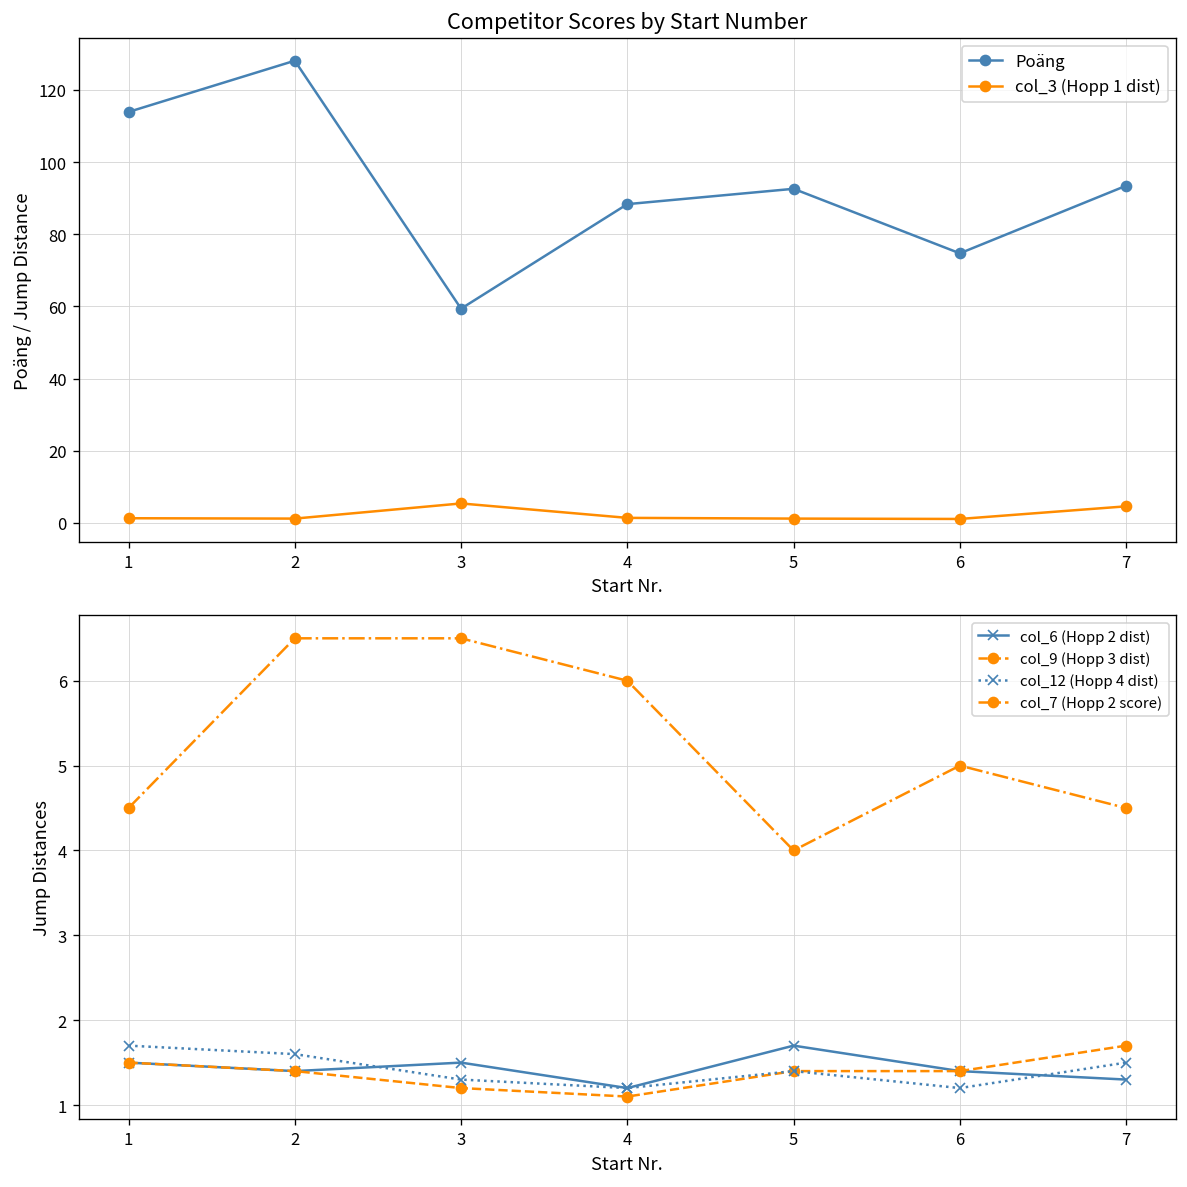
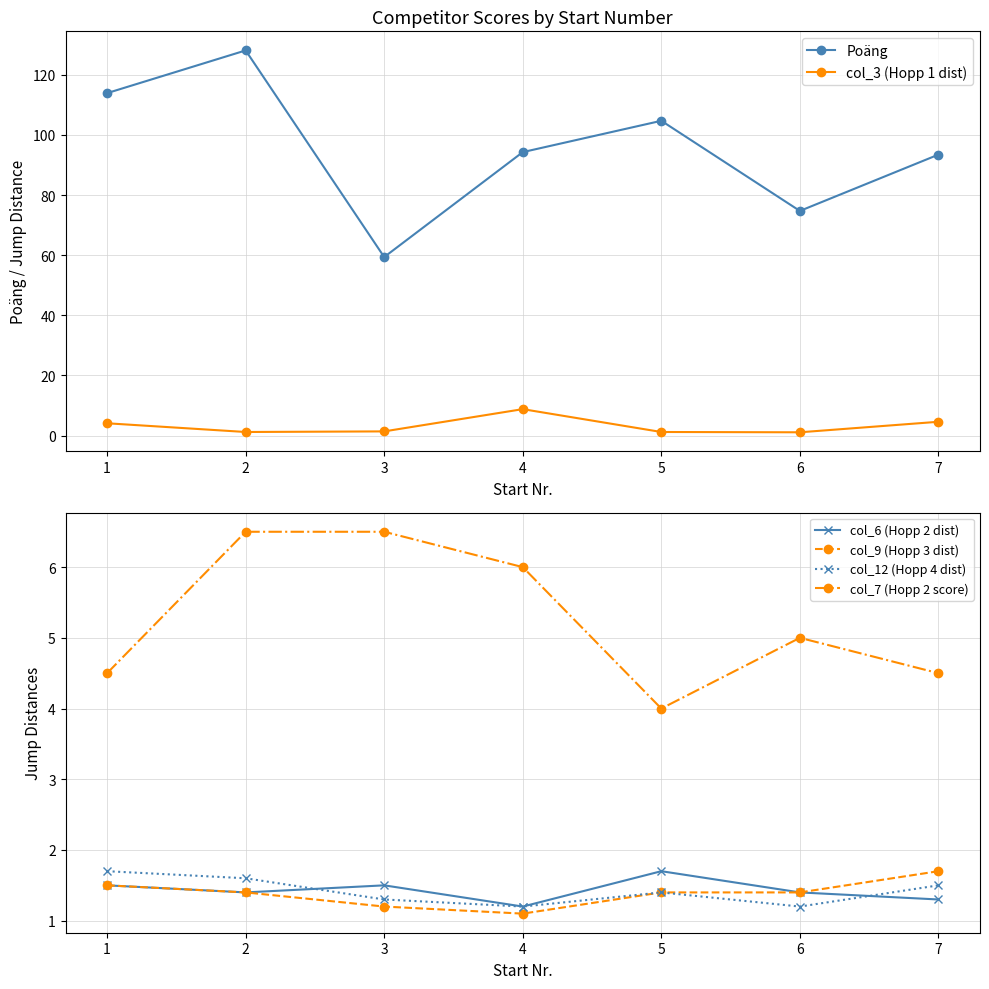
Competitor Scores by Start Number, col_3 (Hopp 1 dist), 1: 1 -> 4
Competitor Scores by Start Number, col_3 (Hopp 1 dist), 3: 5 -> 1
Competitor Scores by Start Number, Poäng, 4: 88 -> 94
Competitor Scores by Start Number, col_3 (Hopp 1 dist), 4: 1 -> 9
Competitor Scores by Start Number, Poäng, 5: 93 -> 105
